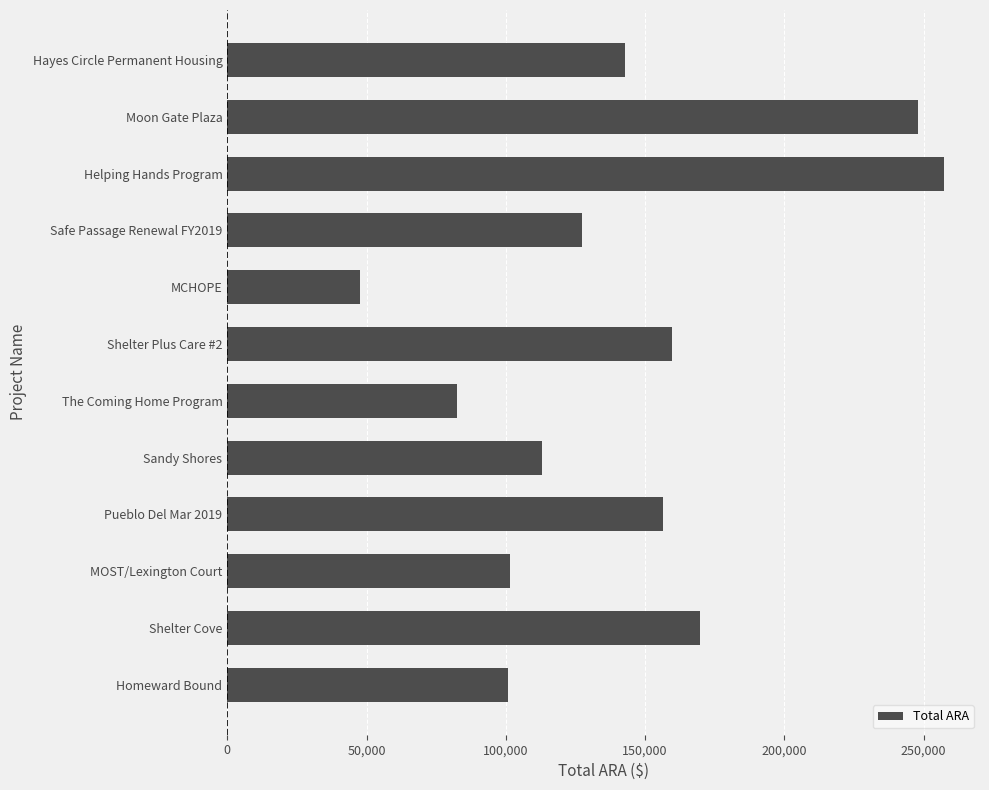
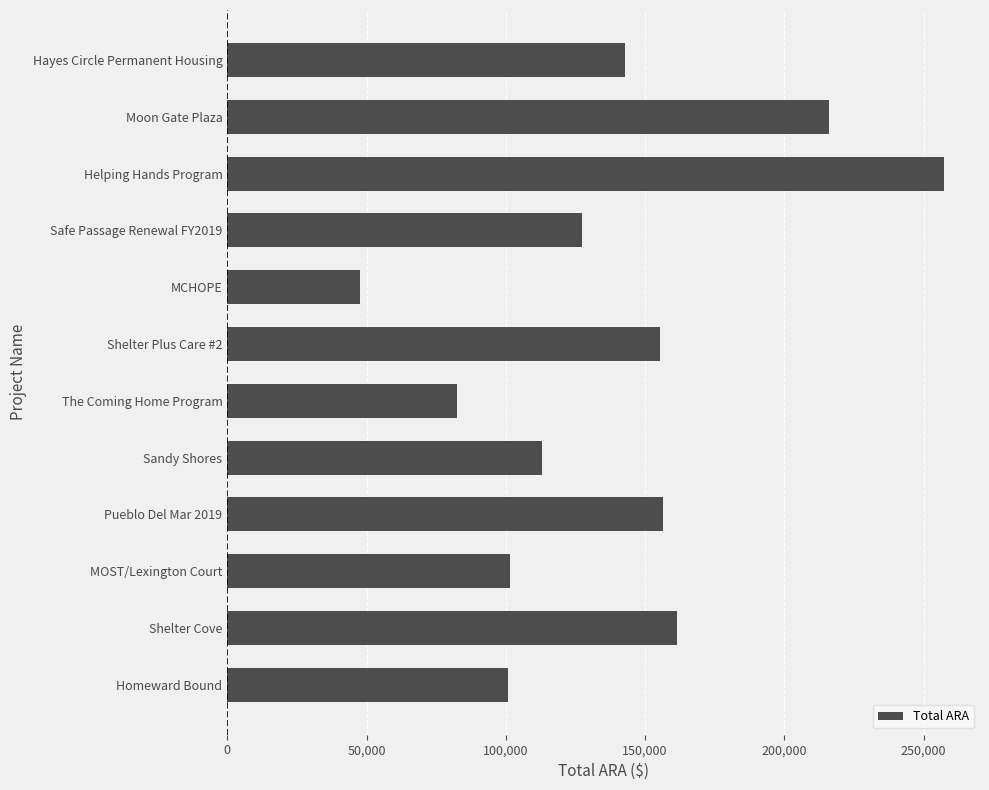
Moon Gate Plaza: 248,000 -> 216,000
Shelter Plus Care #2: 160,000 -> 155,000
Shelter Cove: 170,000 -> 162,000
